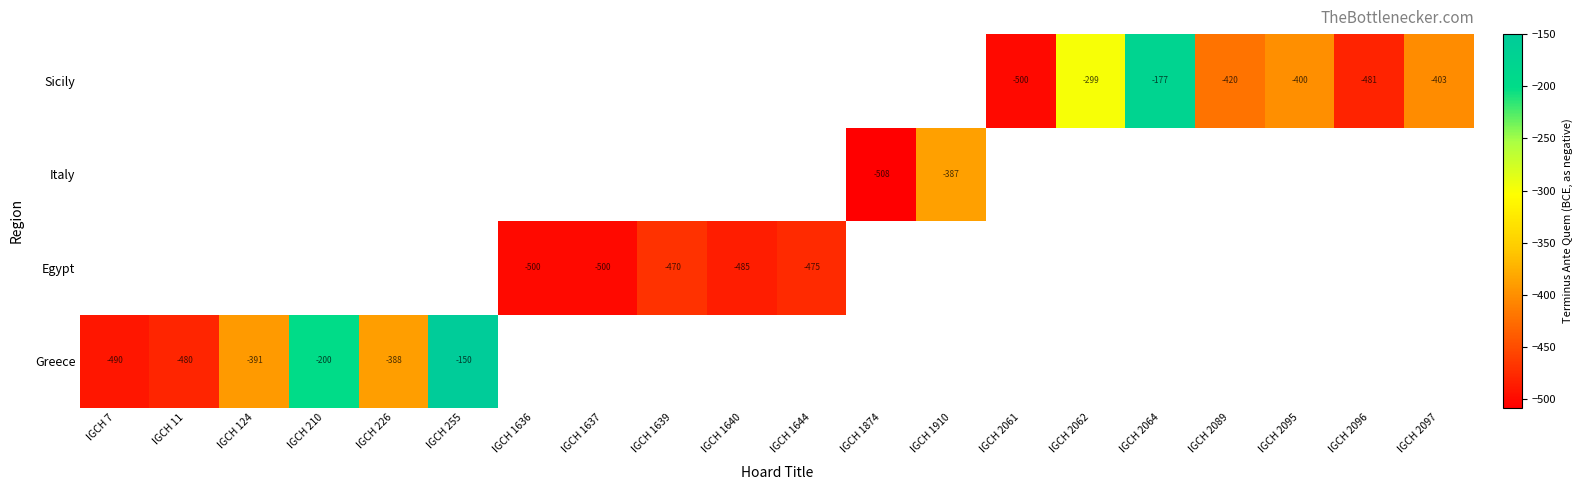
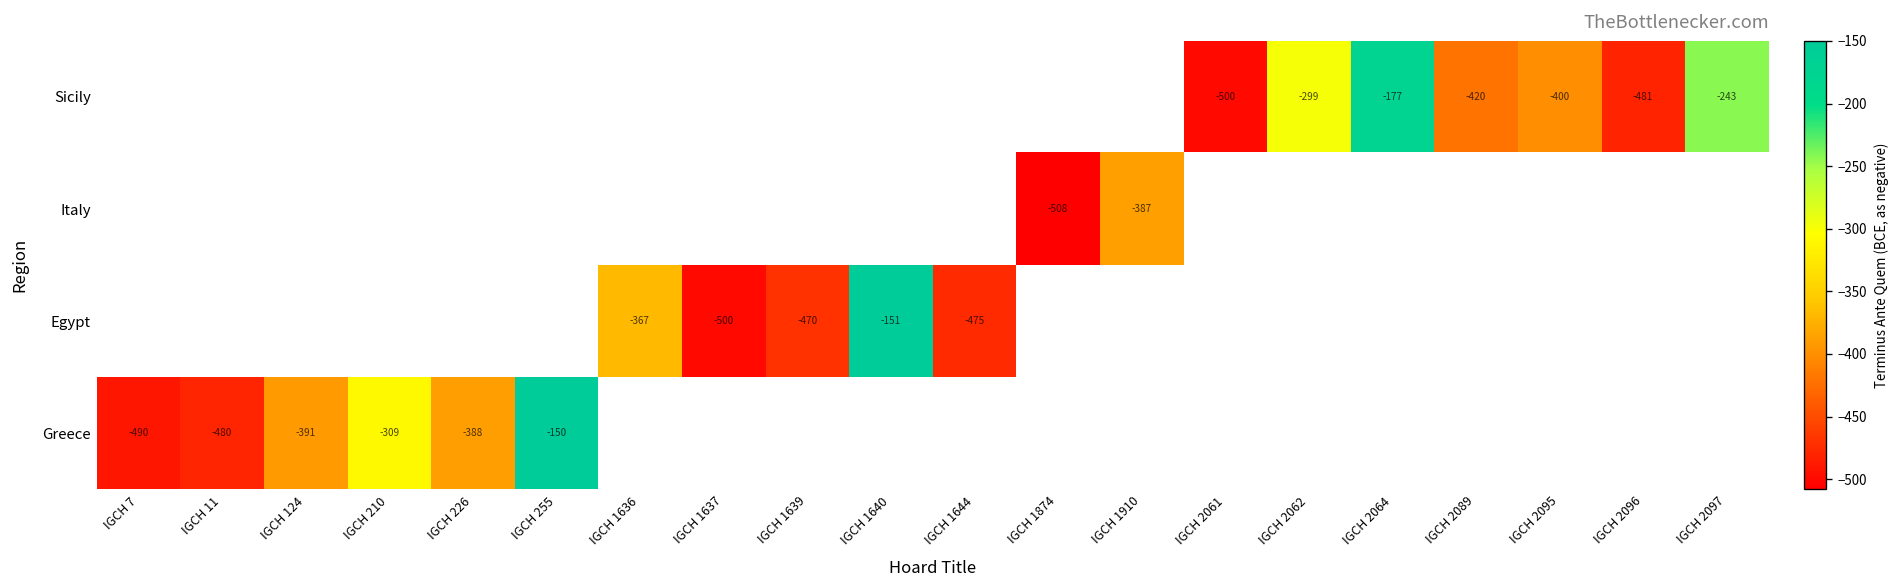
Sicily, IGCH 2097: -403 -> -243
Egypt, IGCH 1636: -500 -> -367
Egypt, IGCH 1640: -485 -> -151
Greece, IGCH 210: -200 -> -309
